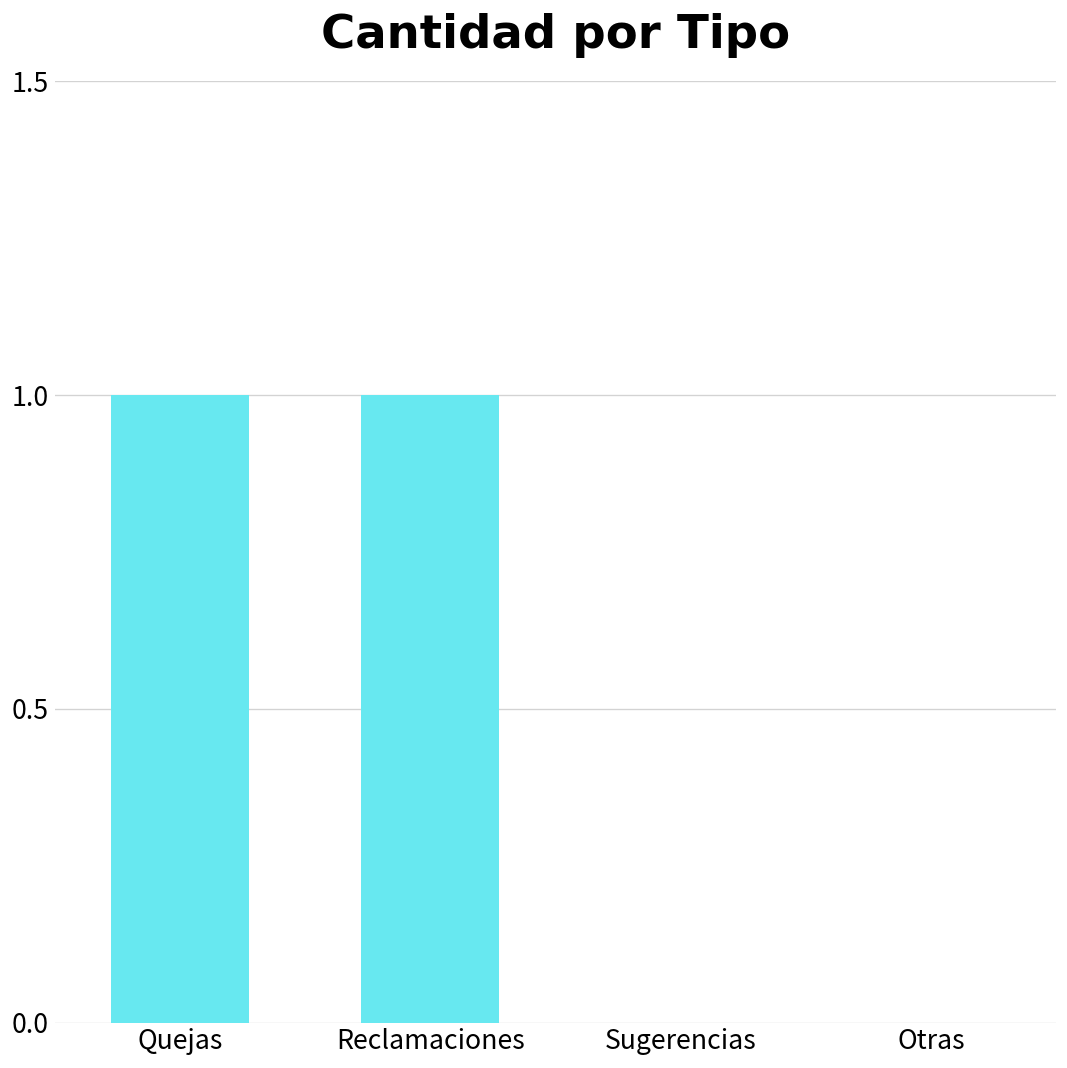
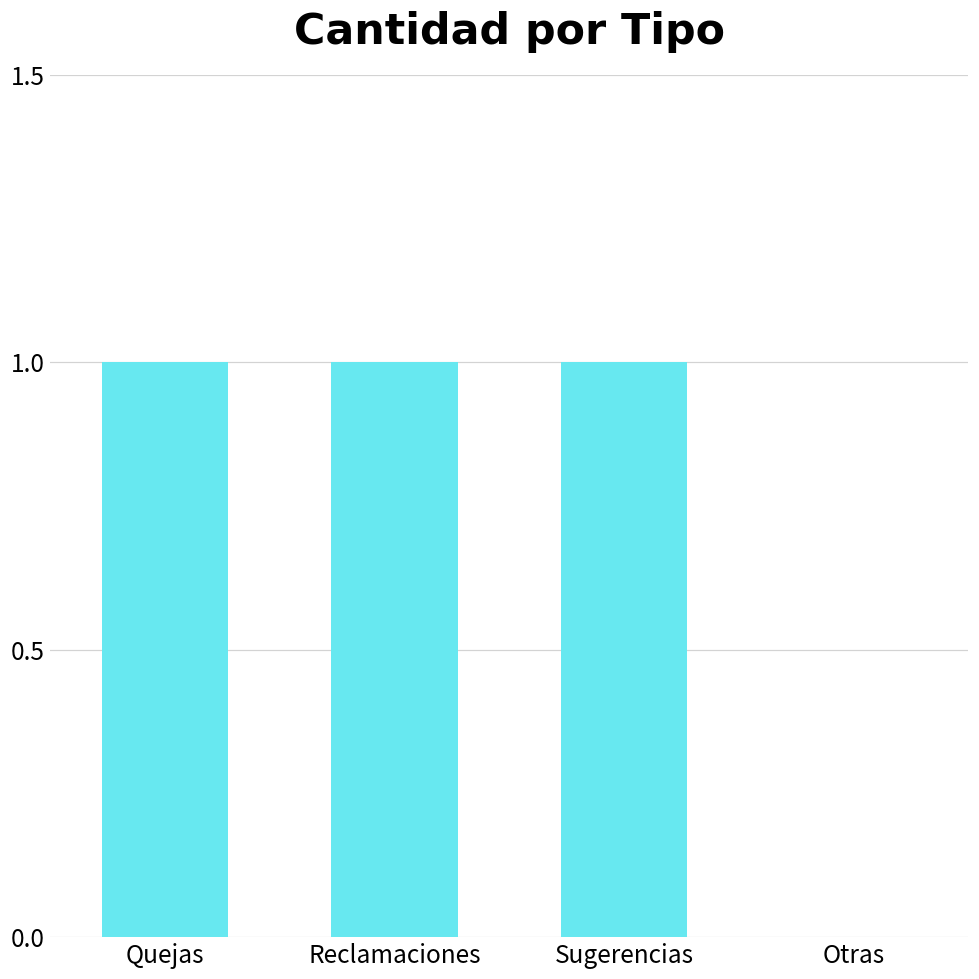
Sugerencias: 0 -> 1
